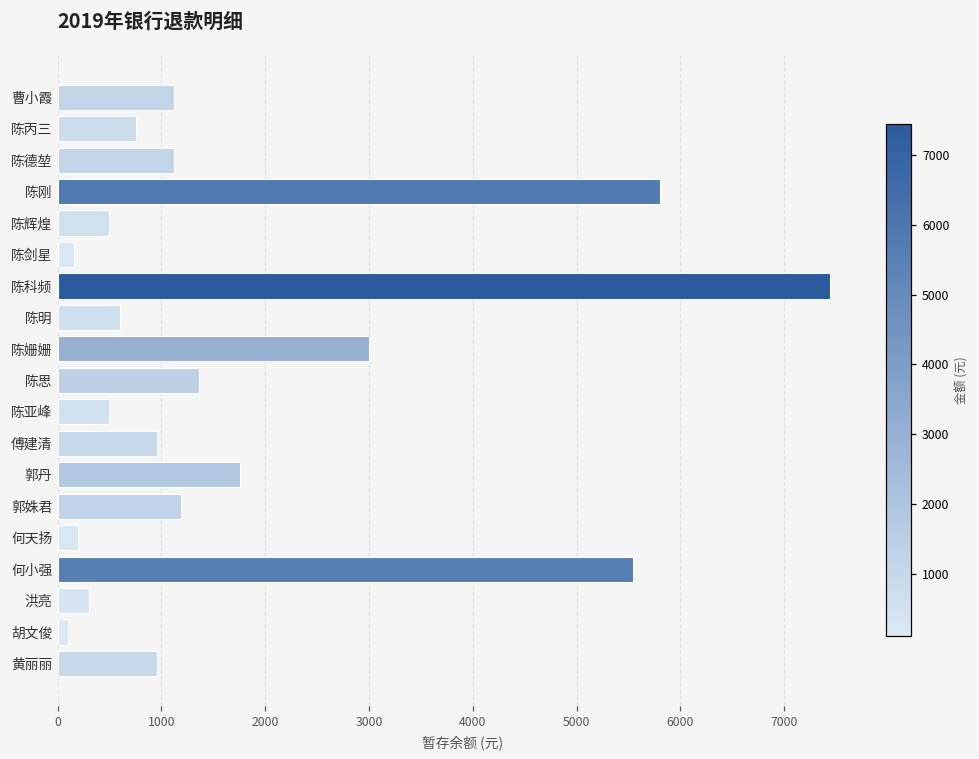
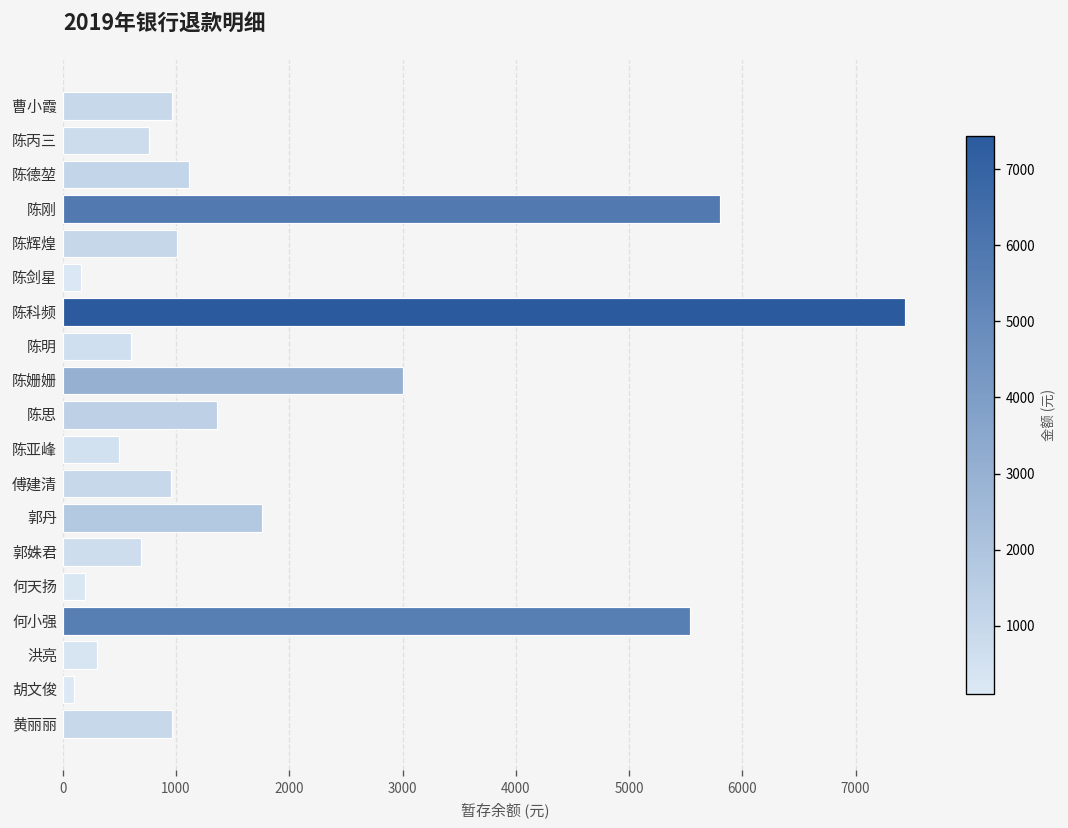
曹小霞: 1100 -> 1000
陈辉煌: 500 -> 1000
郭姝君: 1200 -> 700
